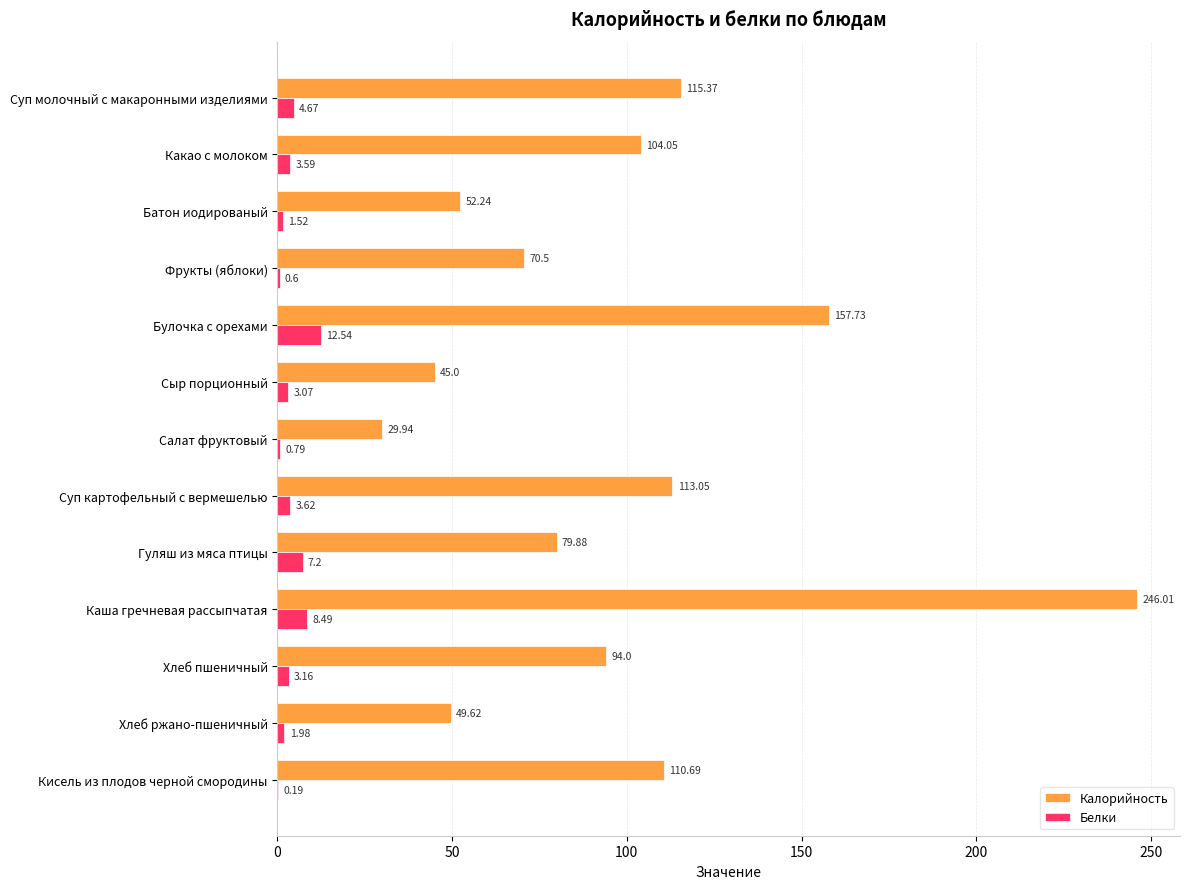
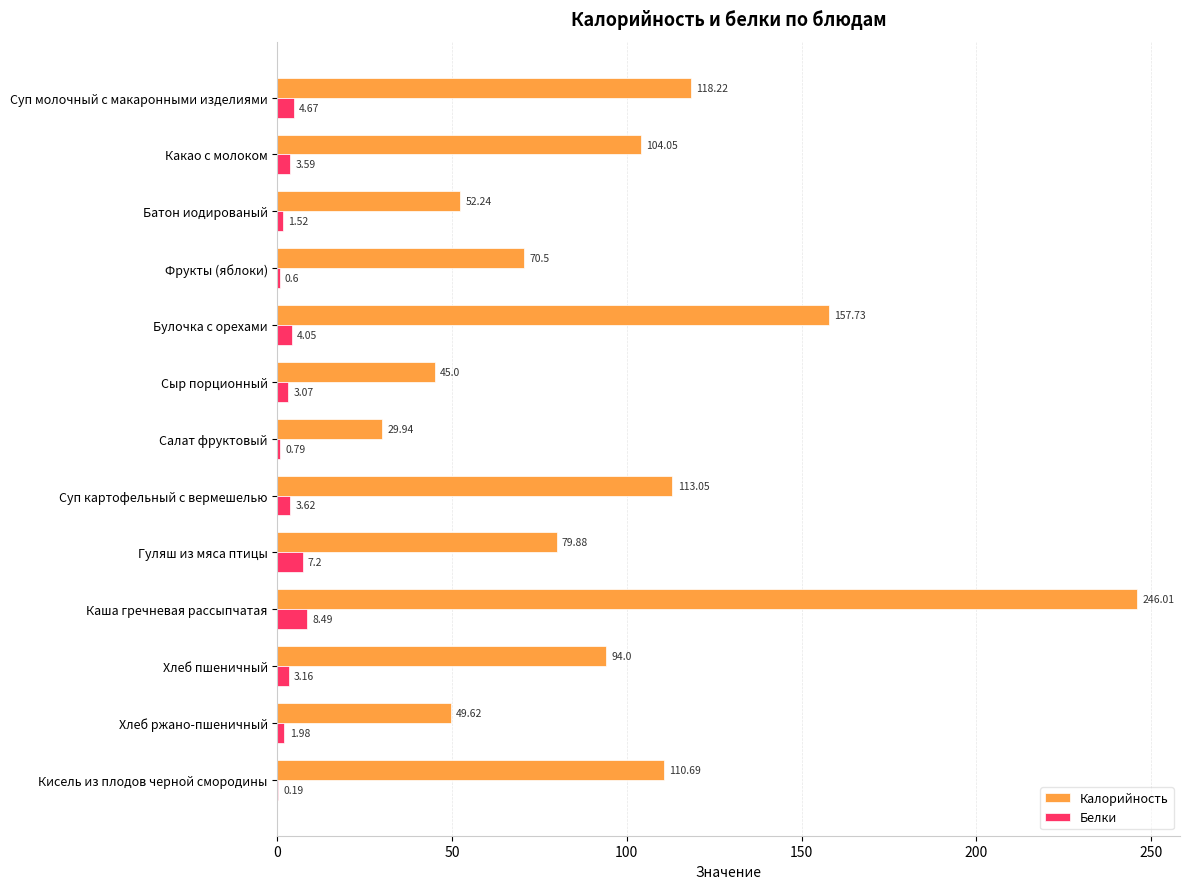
Калорийность, Суп молочный с макаронными изделиями: 115.37 -> 118.22
Белки, Булочка с орехами: 12.54 -> 4.05
